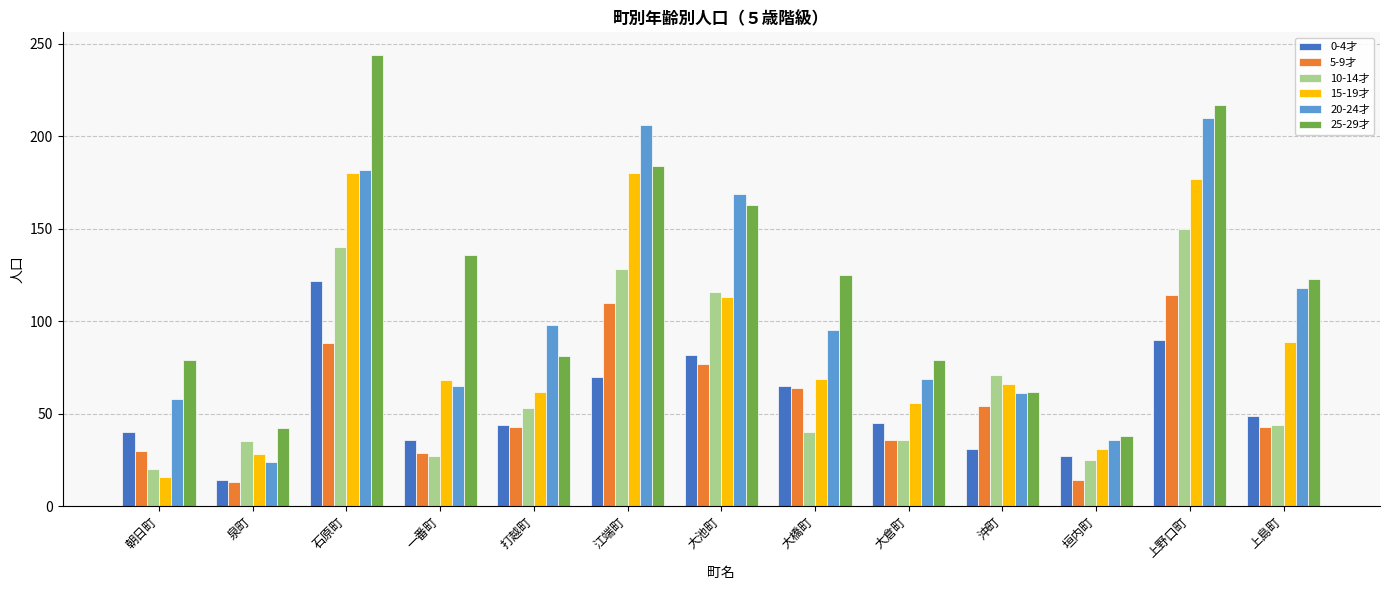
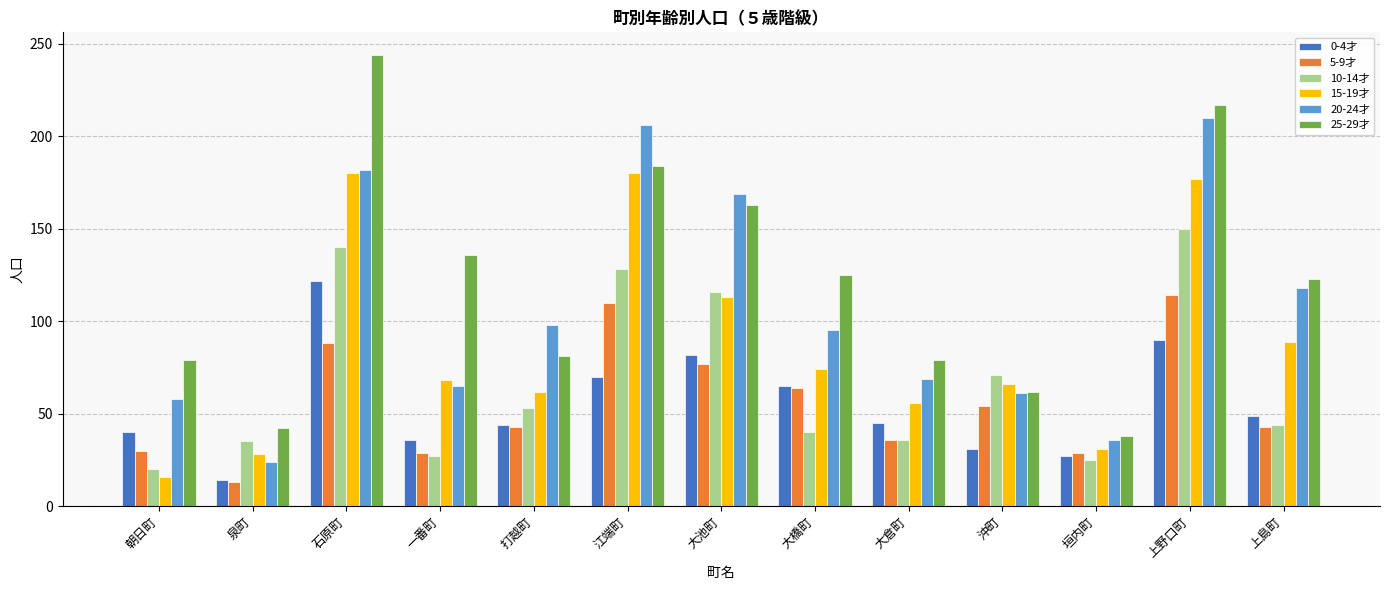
15-19才, 大橋町: 69 -> 74
5-9才, 垣内町: 14 -> 29
